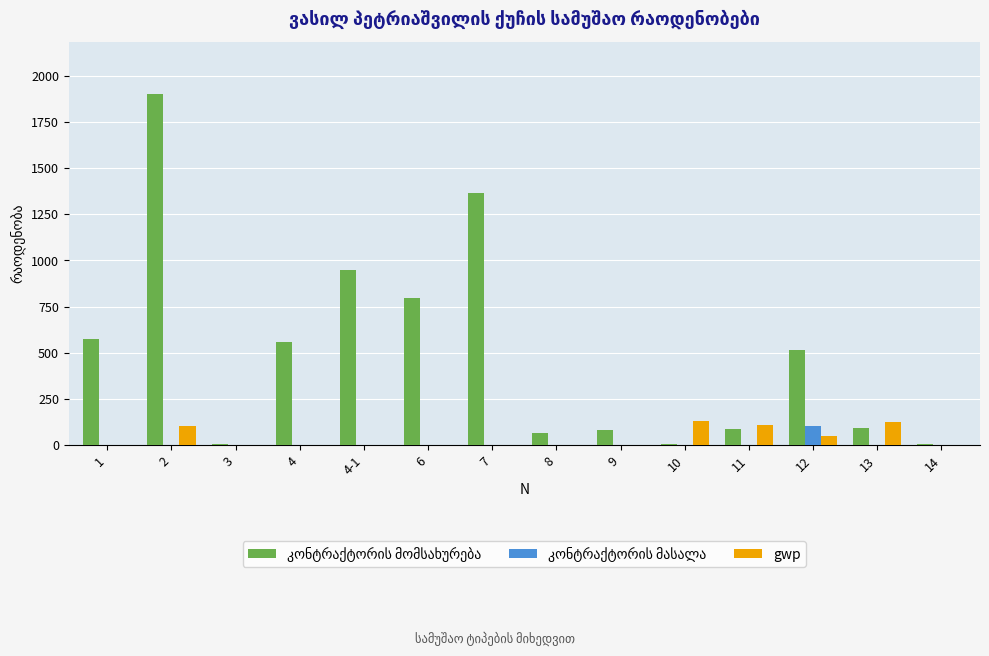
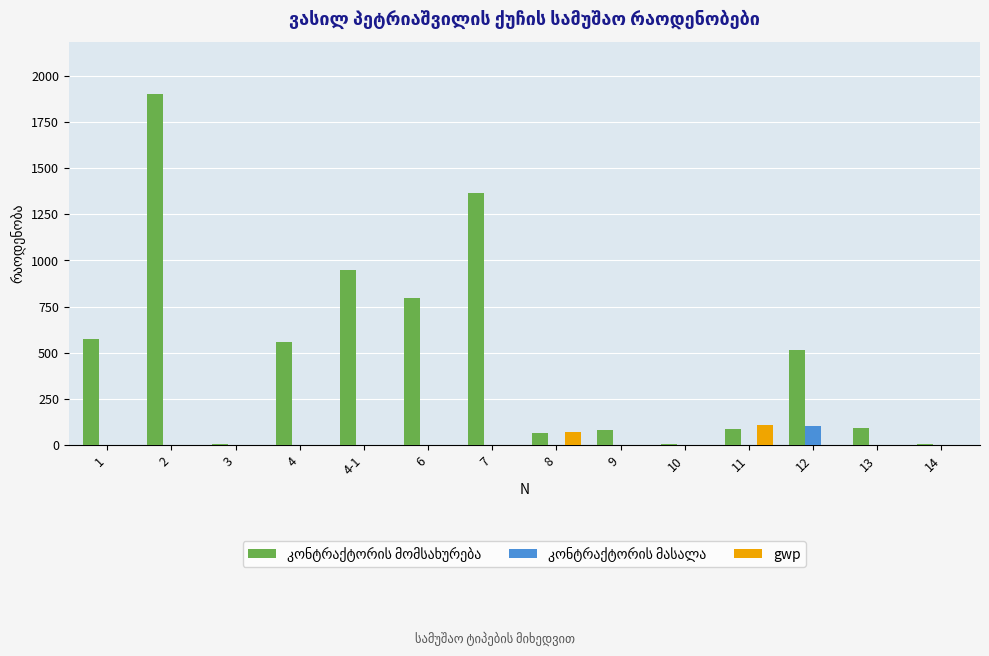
gwp, 2: 100 -> 0
gwp, 8: 0 -> 70
gwp, 10: 130 -> 0
gwp, 12: 50 -> 0
gwp, 13: 120 -> 0
